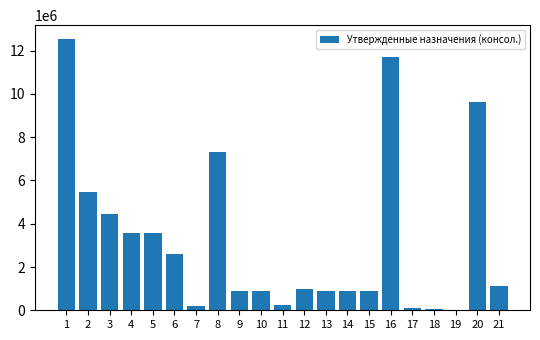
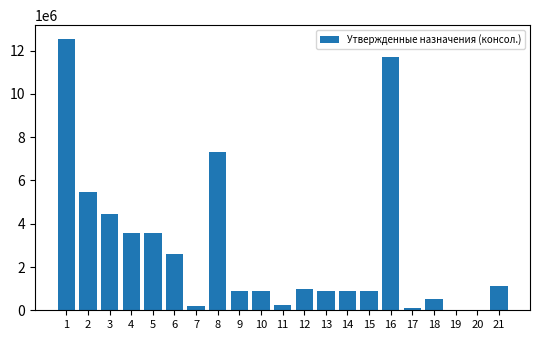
18: 100000 -> 500000
20: 9600000 -> 0
